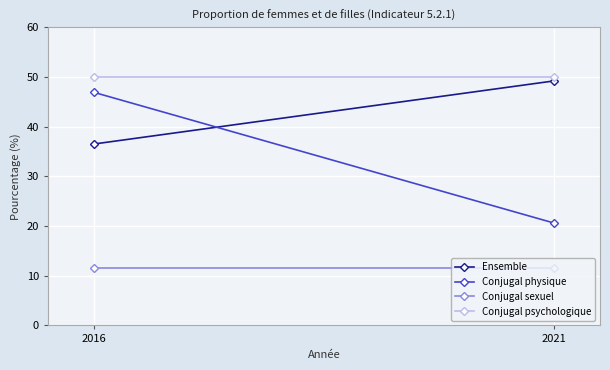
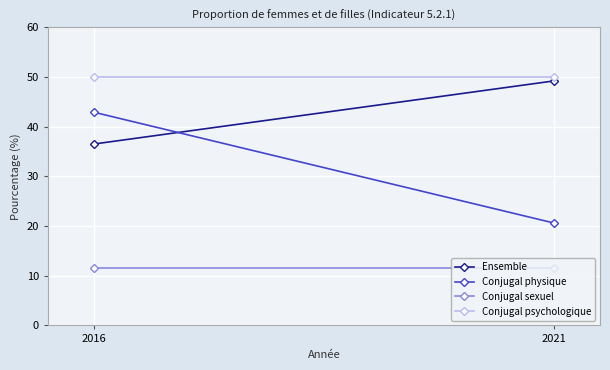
Conjugal physique, 2016: 47 -> 43
